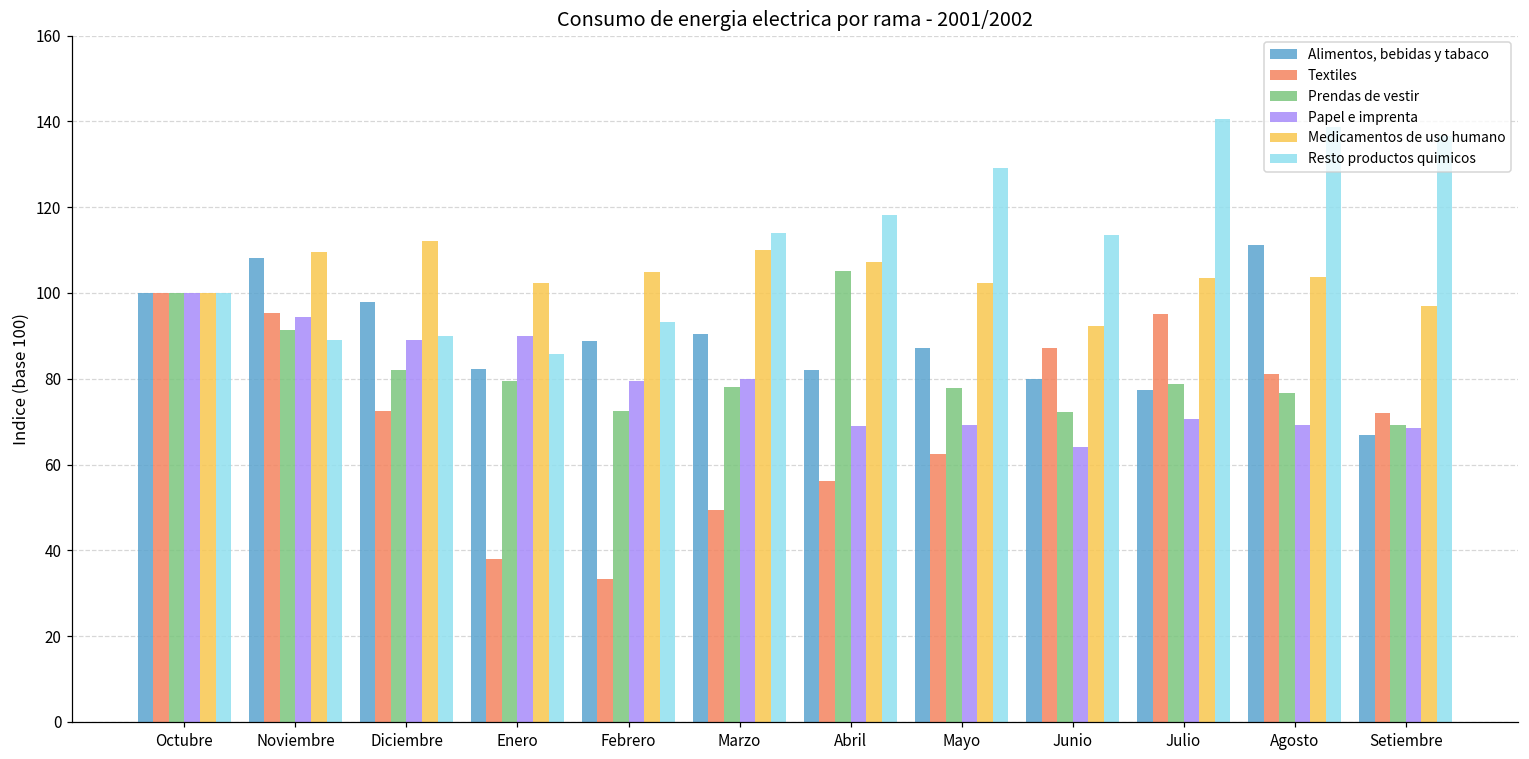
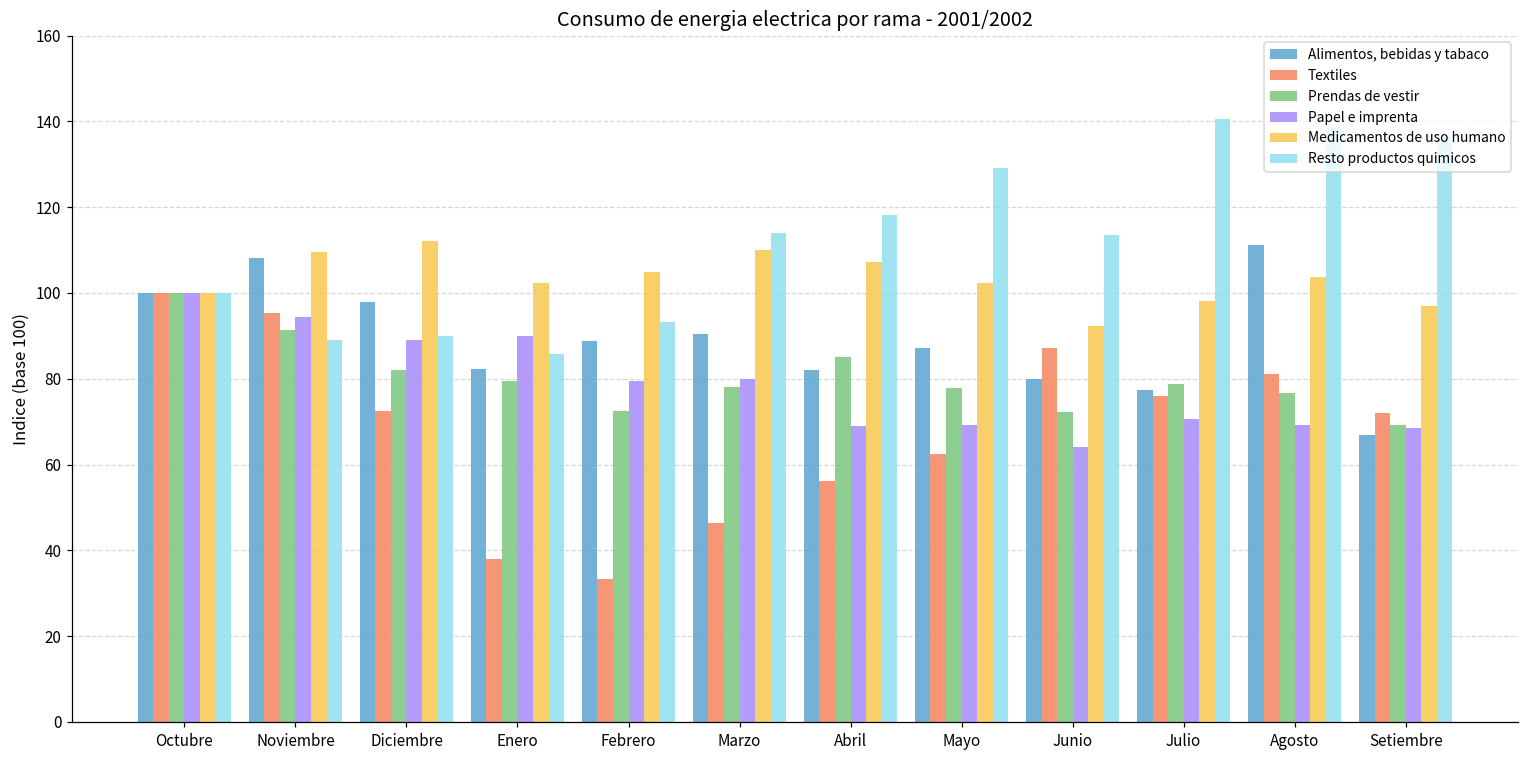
Textiles, Marzo: 49 -> 46
Prendas de vestir, Abril: 105 -> 85
Textiles, Julio: 95 -> 76
Medicamentos de uso humano, Julio: 103 -> 98
